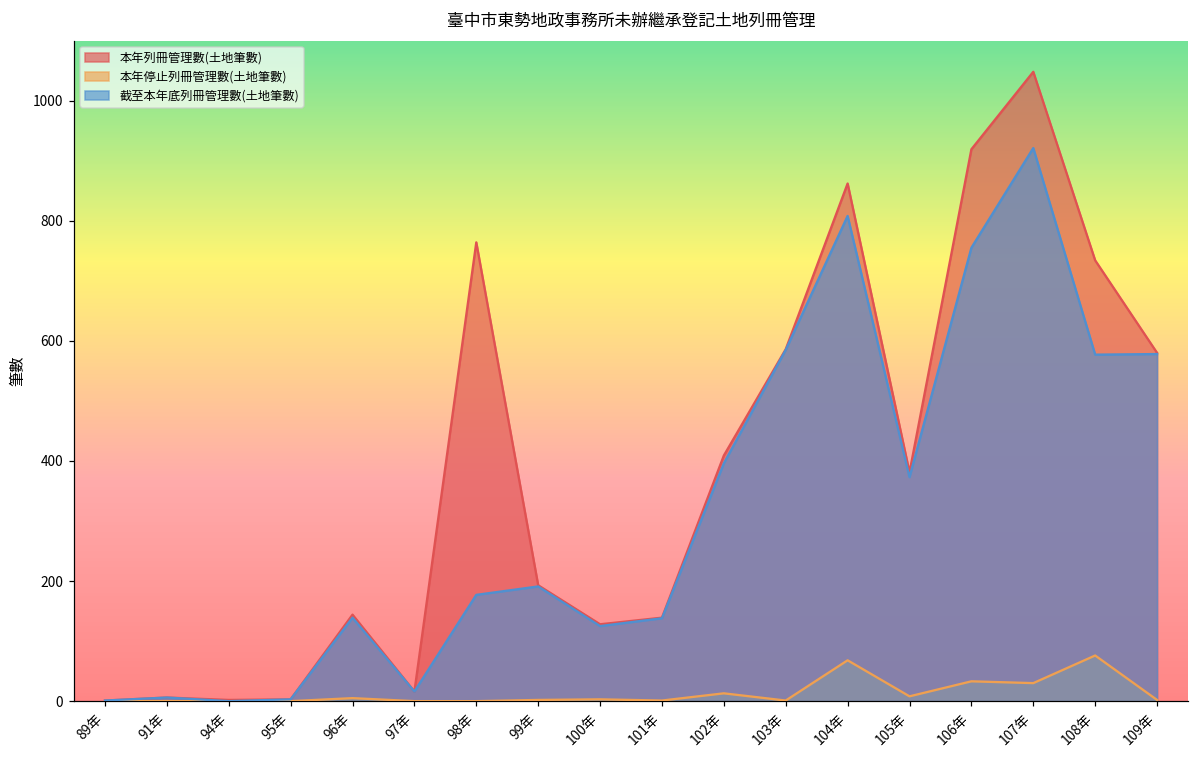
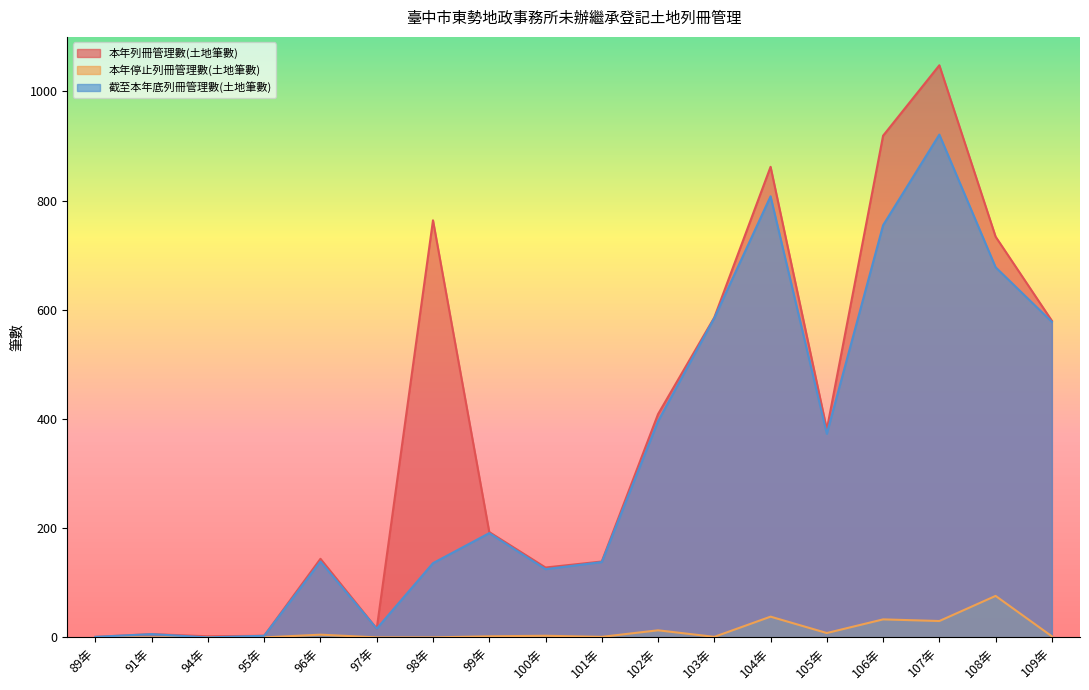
截至本年底列冊管理數(土地筆數), 98年: 180 -> 140
本年停止列冊管理數(土地筆數), 104年: 70 -> 40
截至本年底列冊管理數(土地筆數), 108年: 580 -> 680
